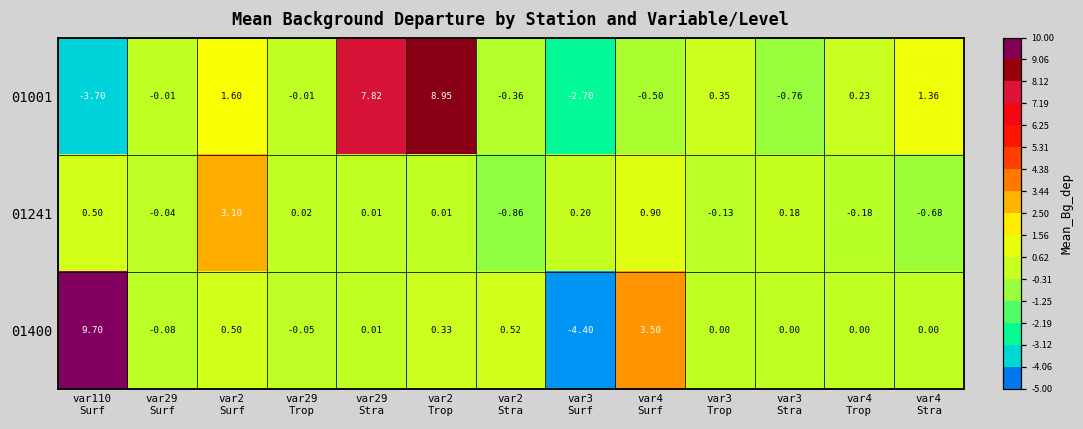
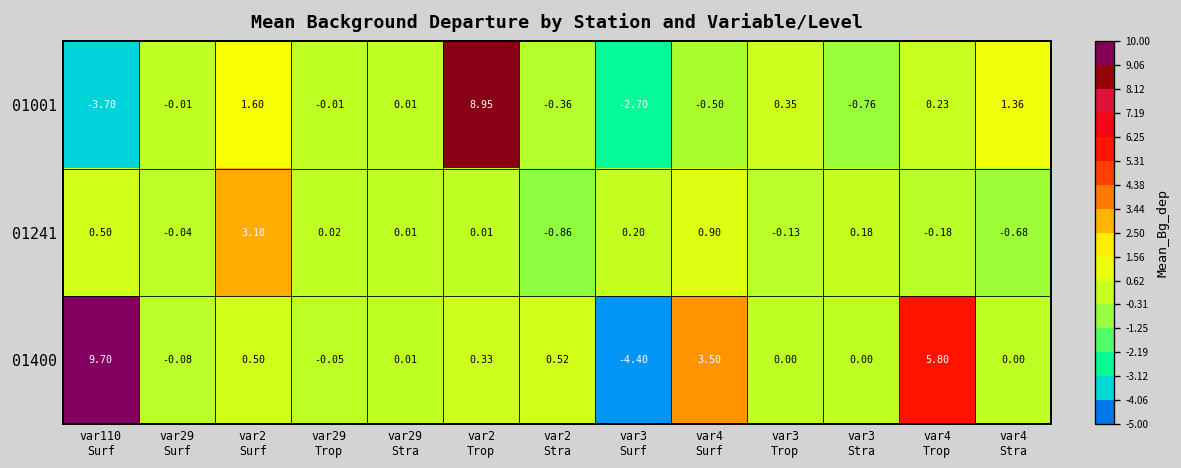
01001, var29 Stra: 7.82 -> 0.01
01400, var4 Trop: 0.00 -> 5.80
